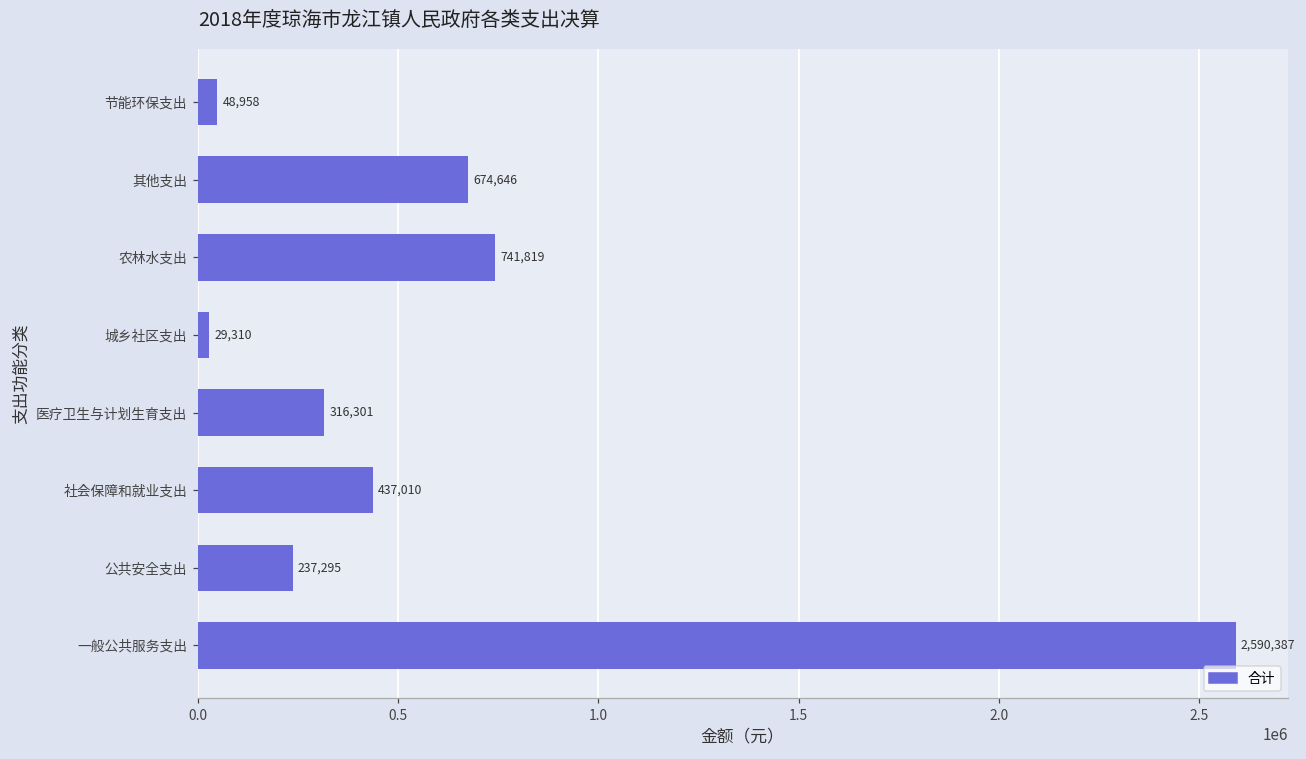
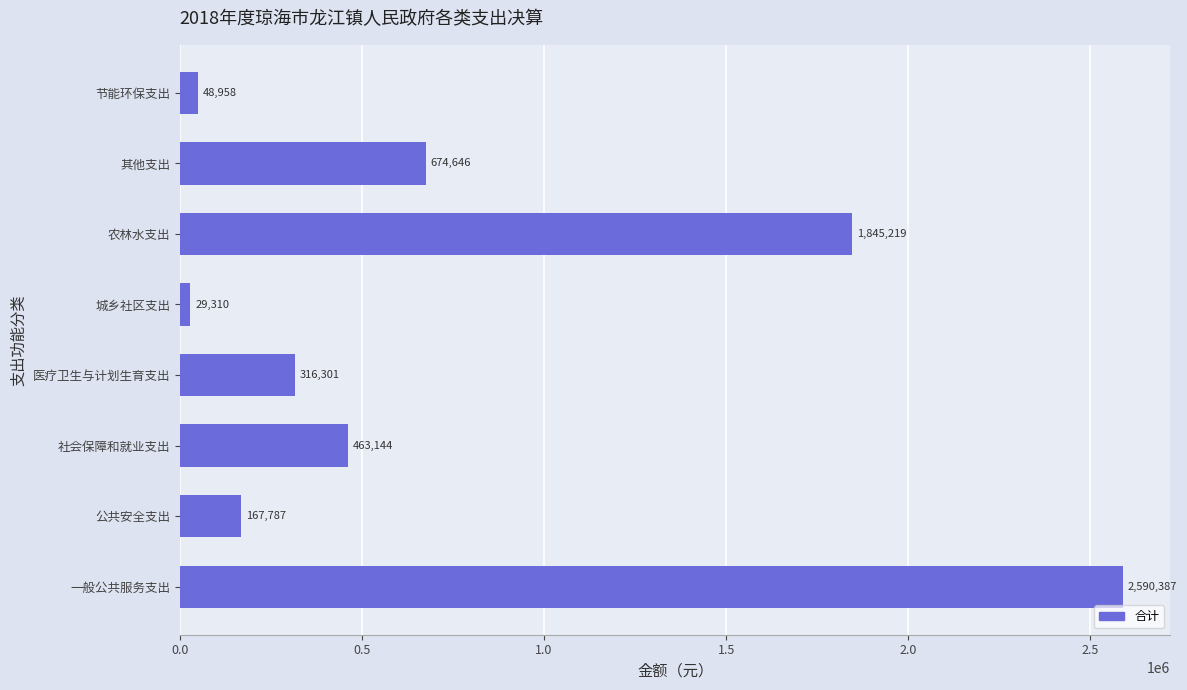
农林水支出: 741,819 -> 1,845,219
社会保障和就业支出: 437,010 -> 463,144
公共安全支出: 237,295 -> 167,787
